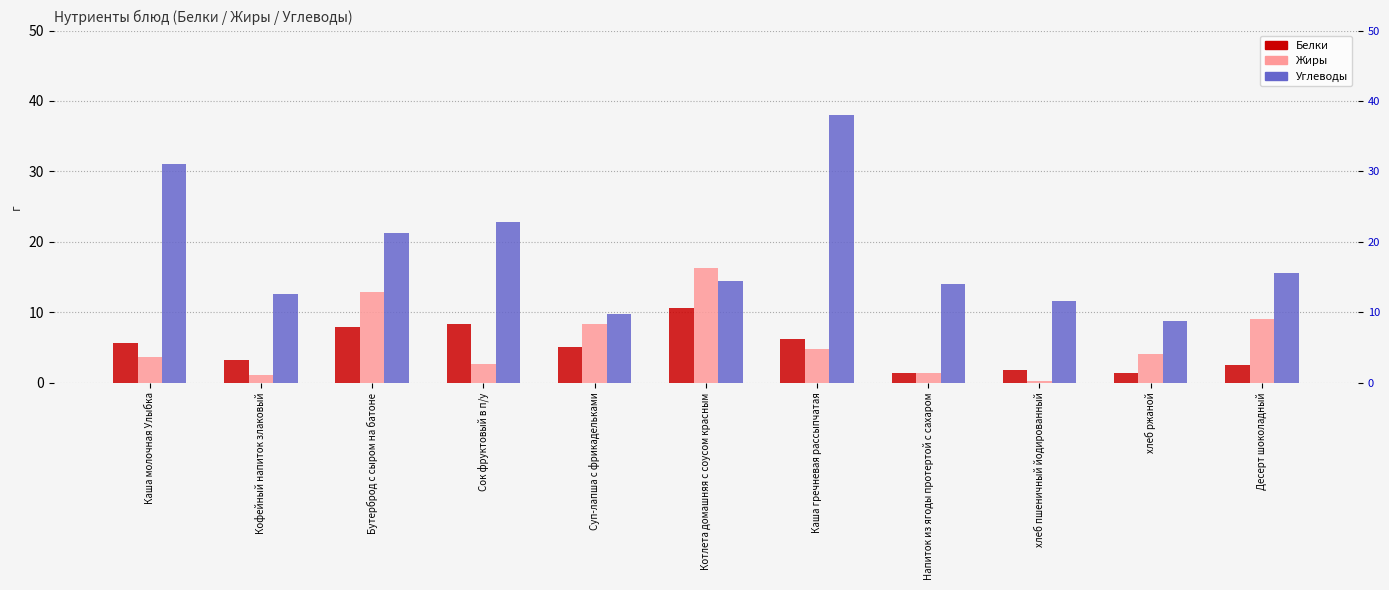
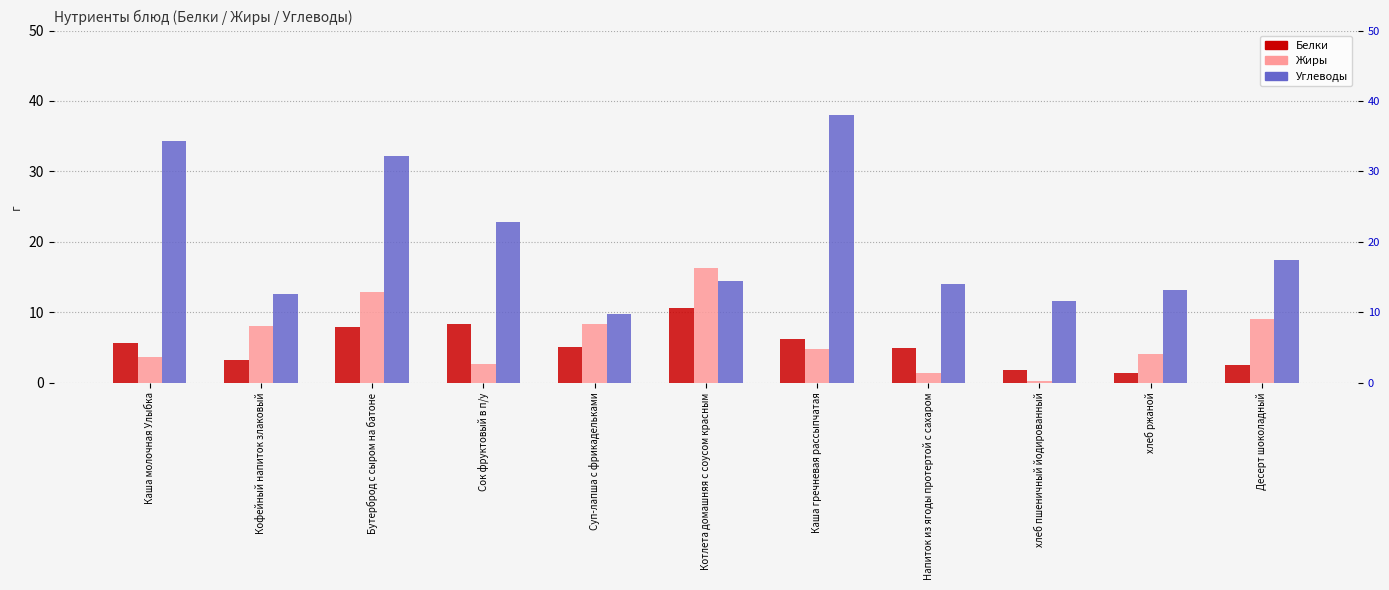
Углеводы, Каша молочная Улыбка: 31 -> 34
Жиры, Кофейный напиток злаковый: 1 -> 8
Углеводы, Бутерброд с сыром на батоне: 21 -> 32
Белки, Напиток из ягоды протертой с сахаром: 1 -> 5
Углеводы, хлеб ржаной: 9 -> 13
Углеводы, Десерт шоколадный: 16 -> 17
